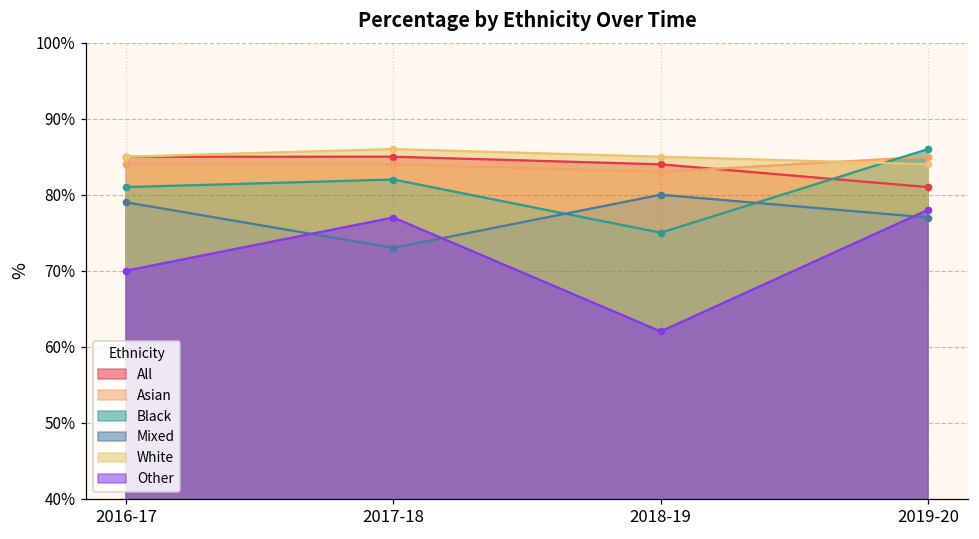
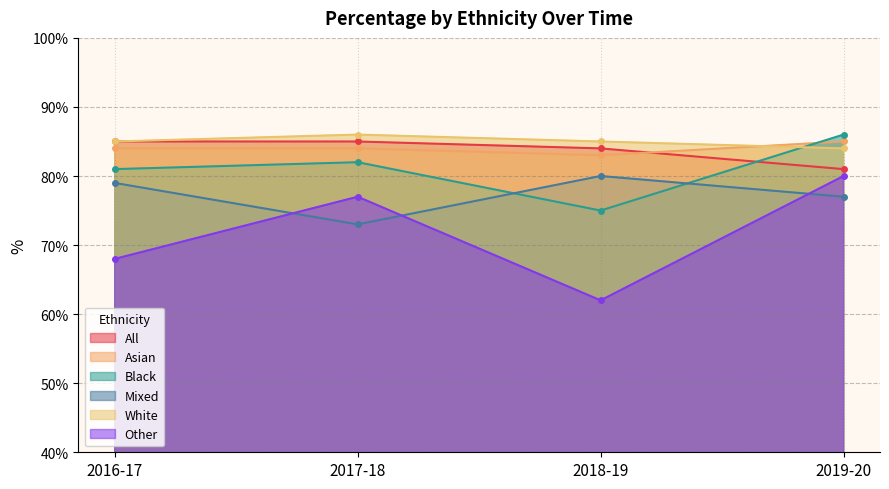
Other, 2016-17: 70% -> 68%
Other, 2019-20: 78% -> 80%
